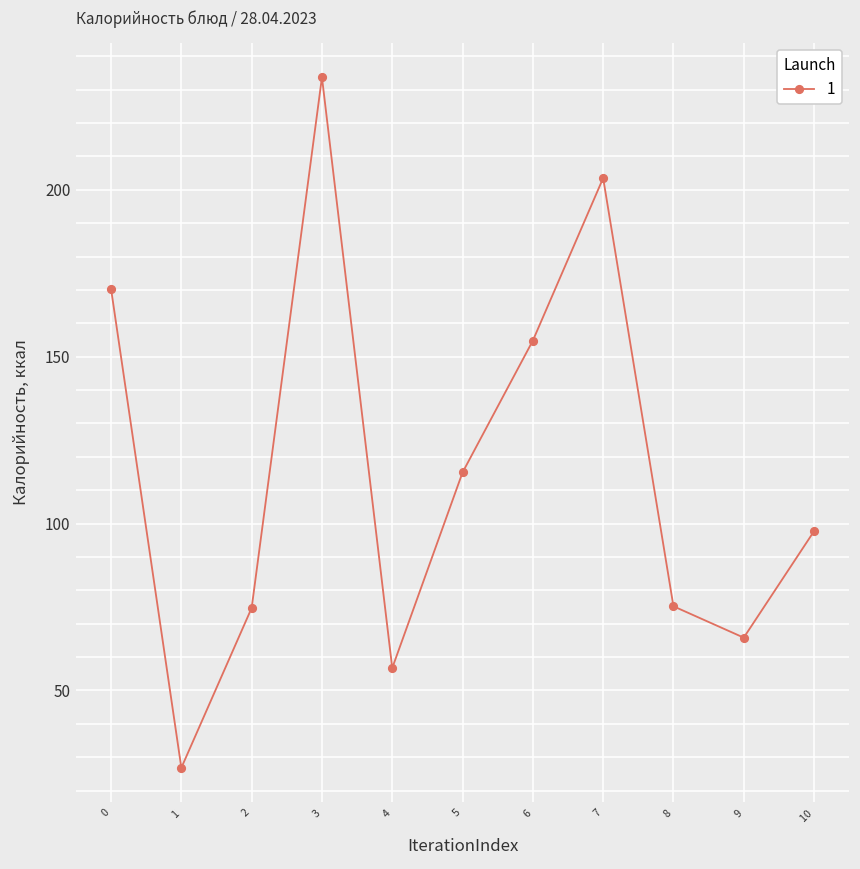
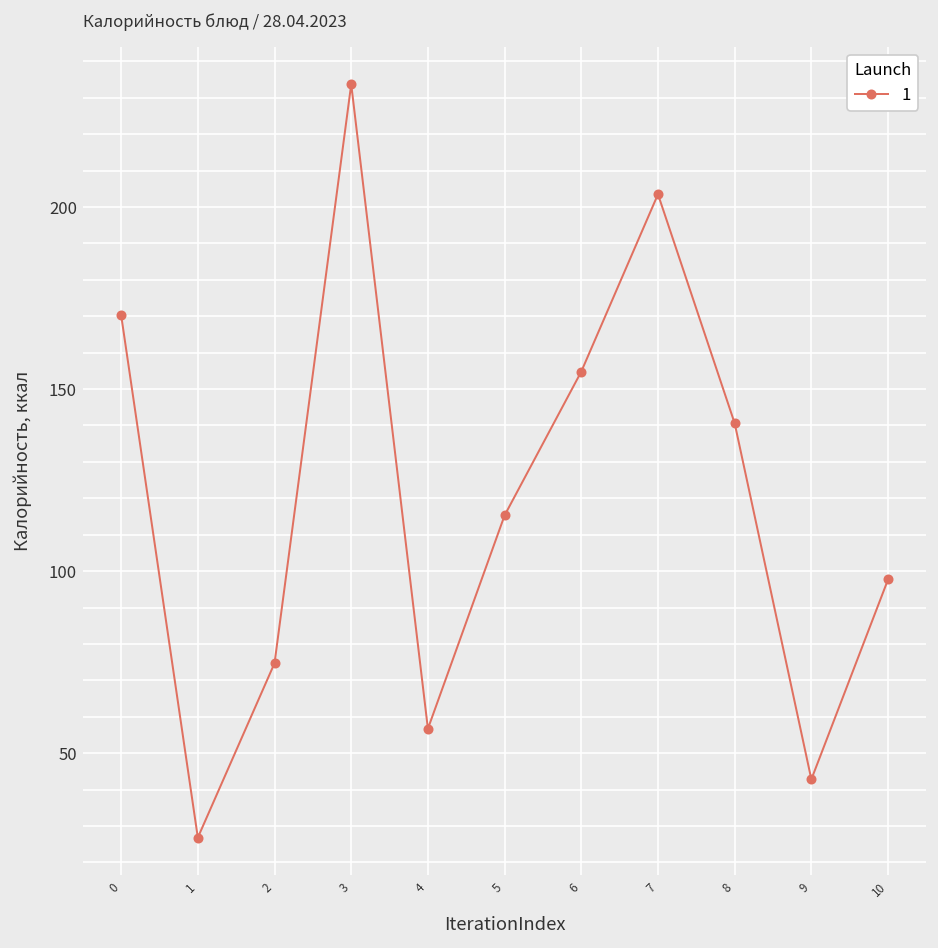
8: 75 -> 141
9: 66 -> 43
